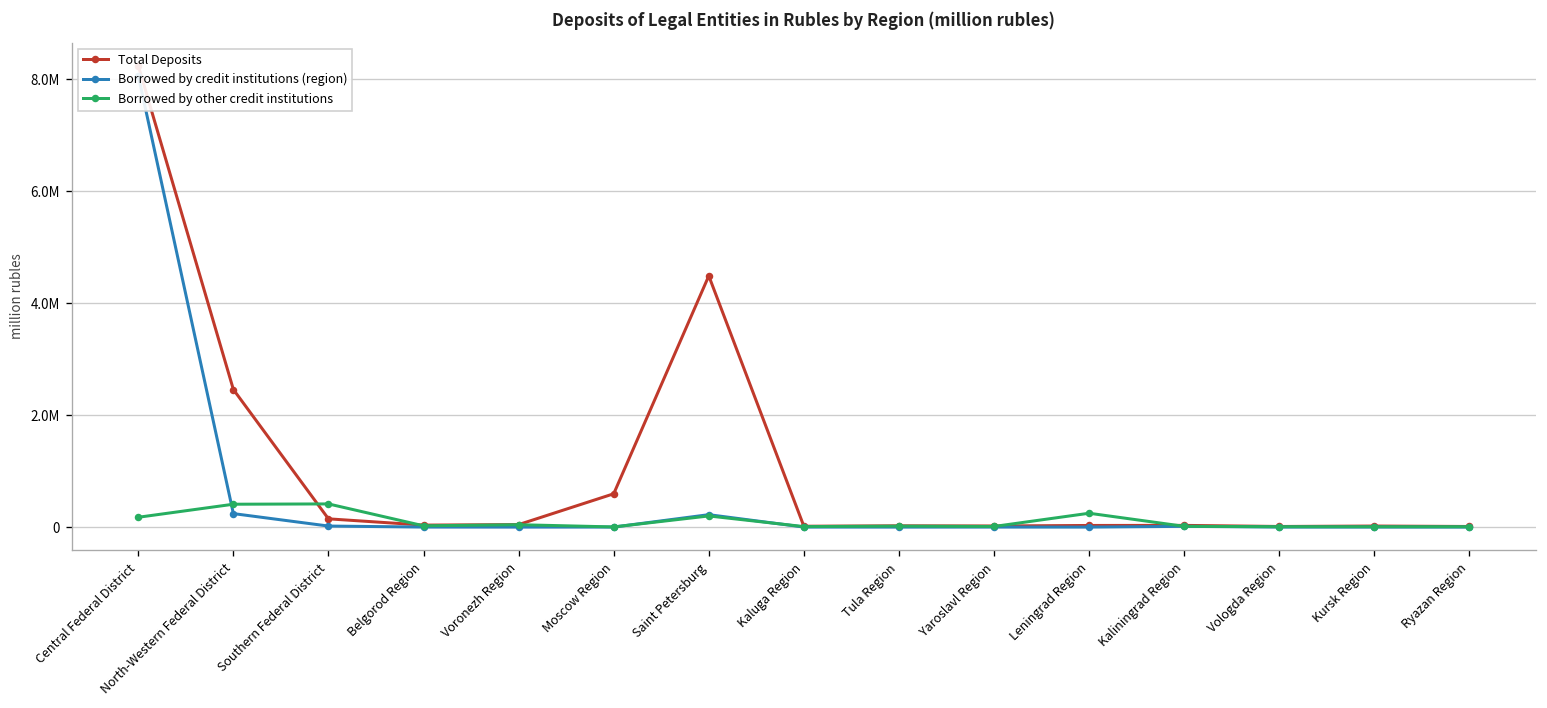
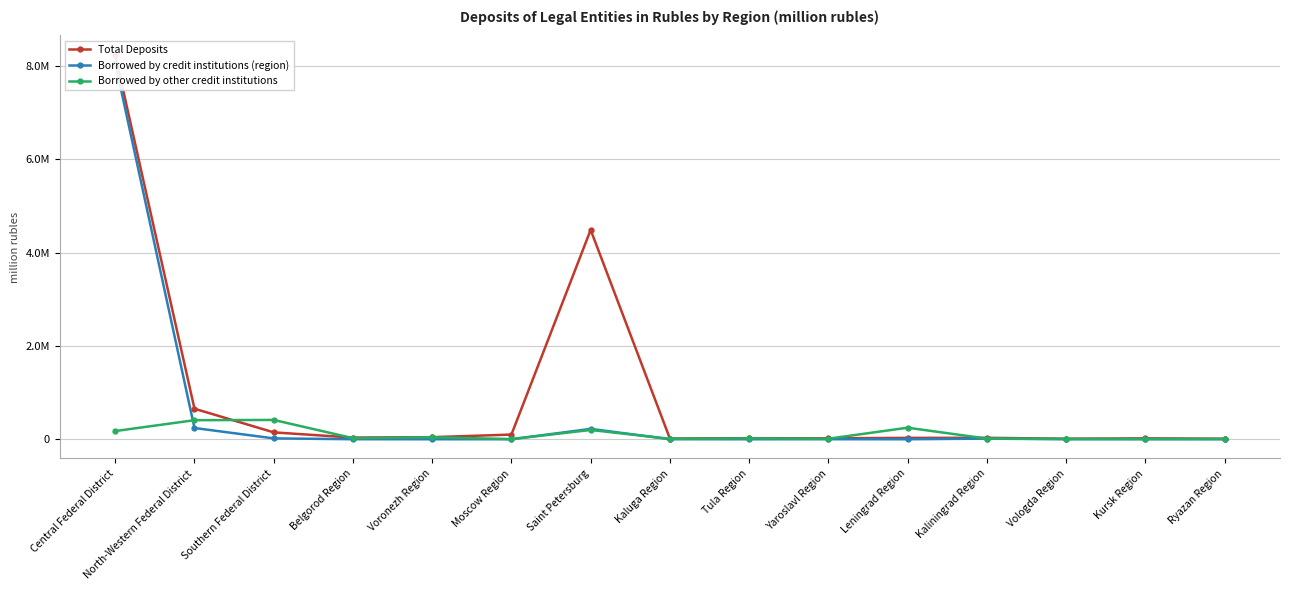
Total Deposits, North-Western Federal District: 2500000 -> 700000
Total Deposits, Moscow Region: 600000 -> 100000
